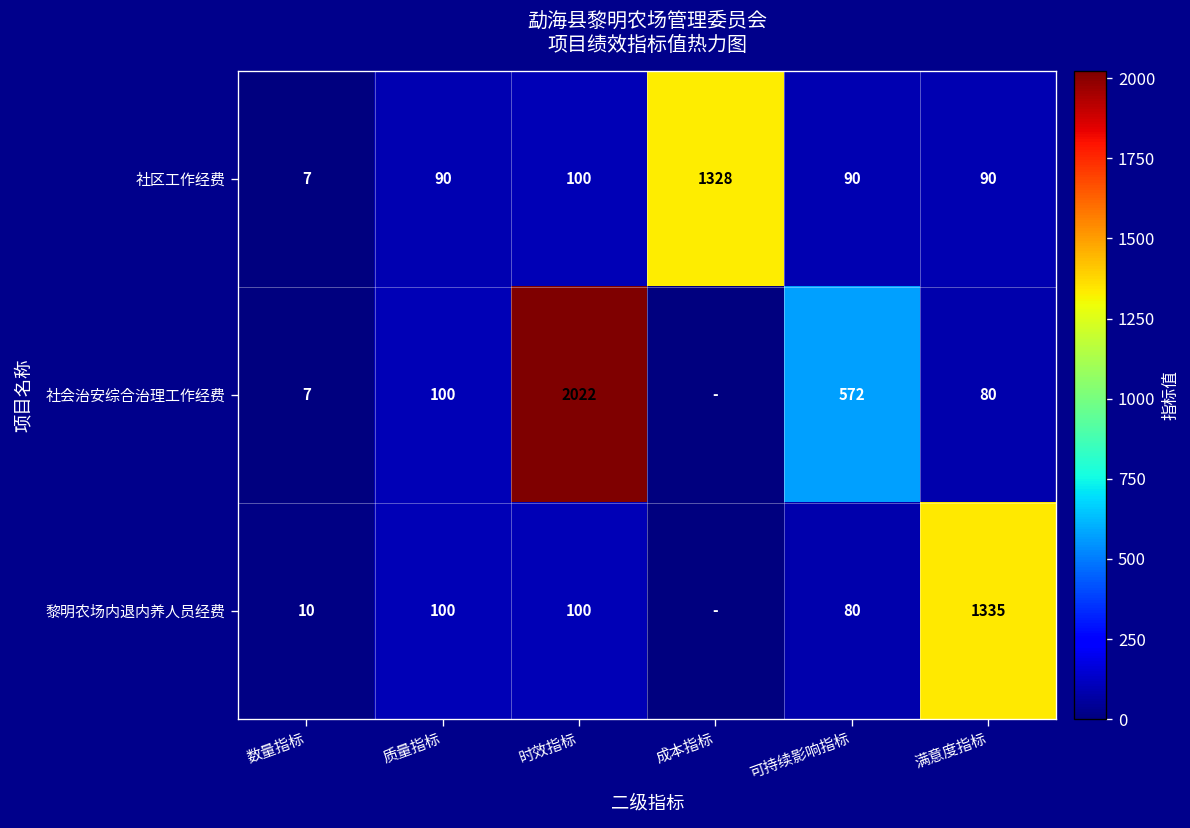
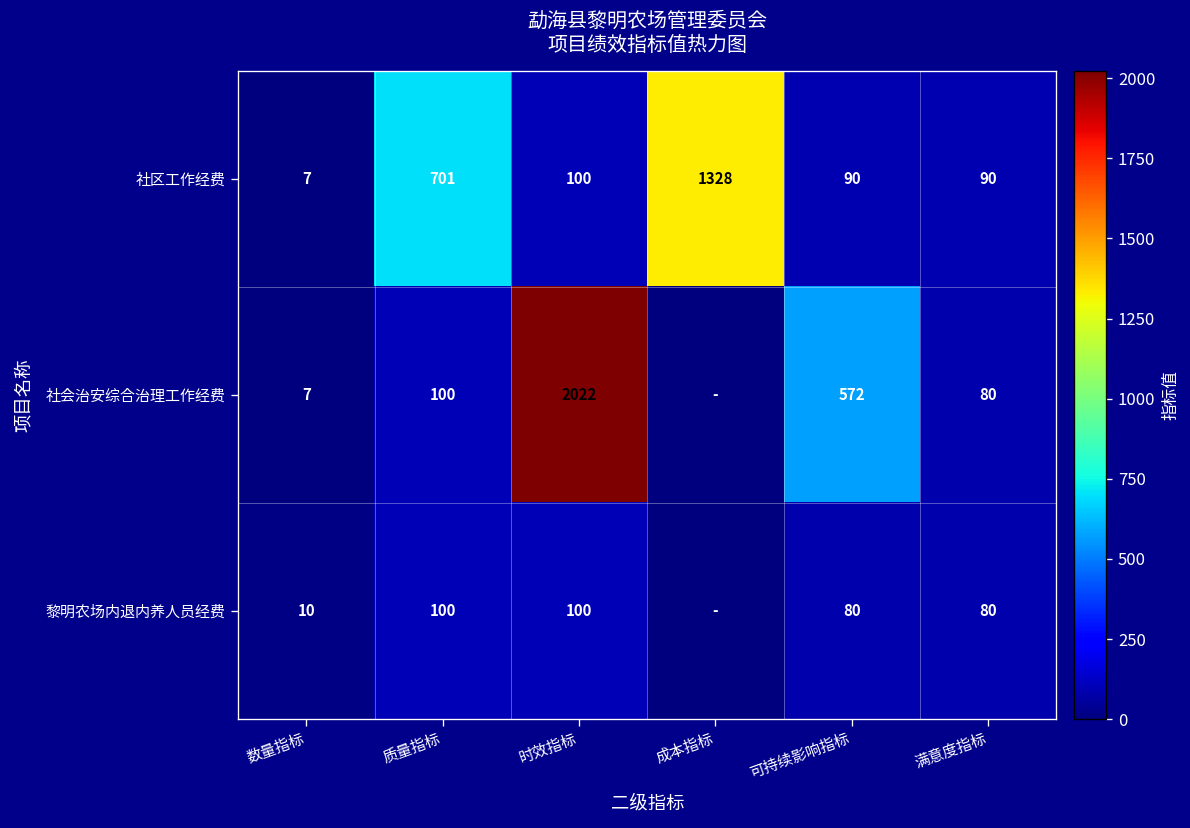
社区工作经费, 质量指标: 90 -> 701
黎明农场内退内养人员经费, 满意度指标: 1335 -> 80
